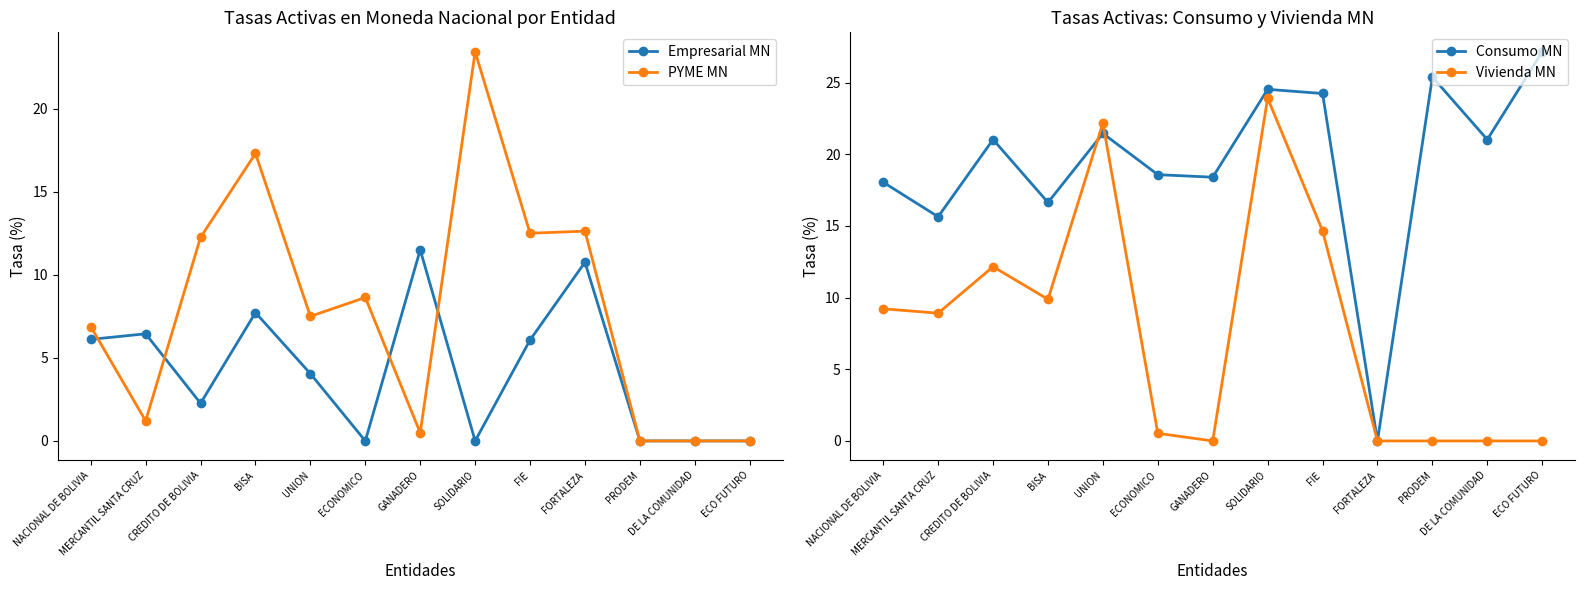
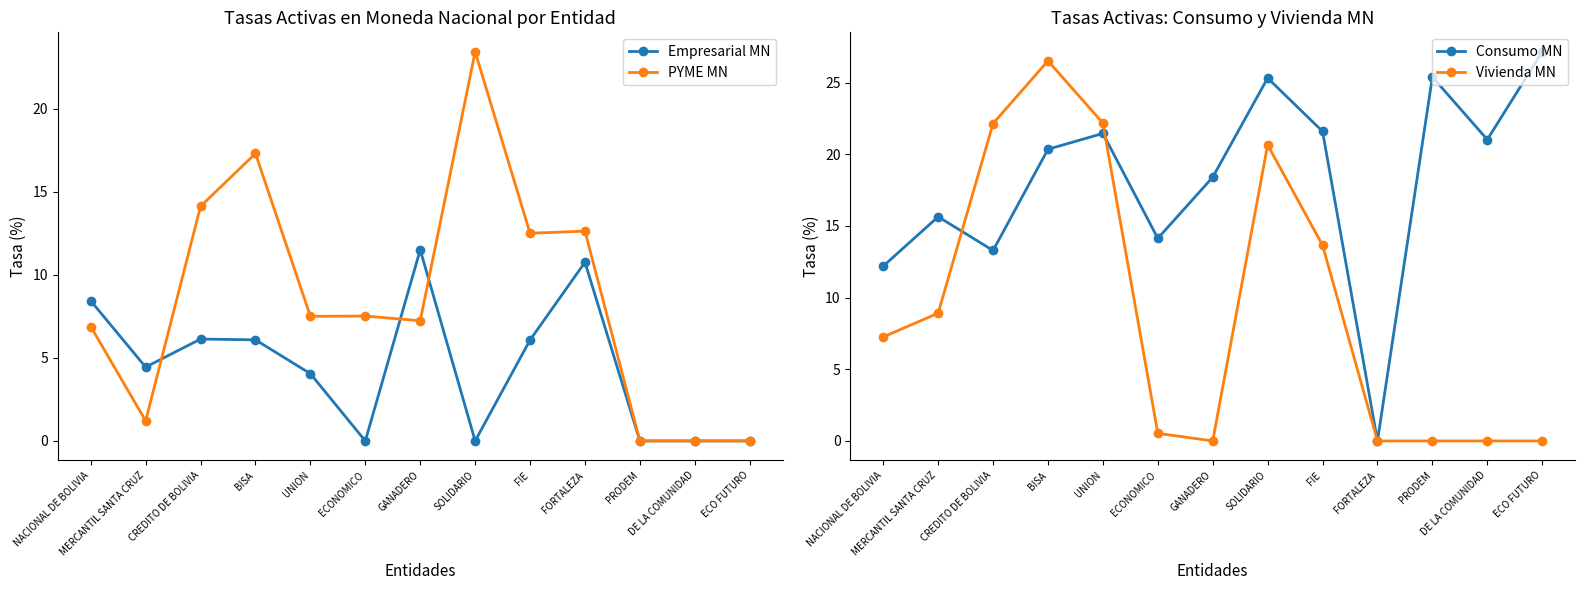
Tasas Activas en Moneda Nacional por Entidad, Empresarial MN, NACIONAL DE BOLIVIA: 6.1 -> 8.4
Tasas Activas en Moneda Nacional por Entidad, Empresarial MN, MERCANTIL SANTA CRUZ: 6.5 -> 4.4
Tasas Activas en Moneda Nacional por Entidad, Empresarial MN, CREDITO DE BOLIVIA: 2.3 -> 6.1
Tasas Activas en Moneda Nacional por Entidad, PYME MN, CREDITO DE BOLIVIA: 12.3 -> 14.1
Tasas Activas en Moneda Nacional por Entidad, Empresarial MN, BISA: 7.7 -> 6.1
Tasas Activas en Moneda Nacional por Entidad, PYME MN, ECONOMICO: 8.6 -> 7.5
Tasas Activas en Moneda Nacional por Entidad, PYME MN, GANADERO: 0.5 -> 7.2
Tasas Activas: Consumo y Vivienda MN, Consumo MN, NACIONAL DE BOLIVIA: 18.1 -> 12.2
Tasas Activas: Consumo y Vivienda MN, Vivienda MN, NACIONAL DE BOLIVIA: 9.2 -> 7.3
Tasas Activas: Consumo y Vivienda MN, Consumo MN, CREDITO DE BOLIVIA: 21.0 -> 13.3
Tasas Activas: Consumo y Vivienda MN, Vivienda MN, CREDITO DE BOLIVIA: 12.2 -> 22.1
Tasas Activas: Consumo y Vivienda MN, Consumo MN, BISA: 16.6 -> 20.4
Tasas Activas: Consumo y Vivienda MN, Vivienda MN, BISA: 9.9 -> 26.5
Tasas Activas: Consumo y Vivienda MN, Consumo MN, ECONOMICO: 18.6 -> 14.1
Tasas Activas: Consumo y Vivienda MN, Consumo MN, SOLIDARIO: 24.5 -> 25.3
Tasas Activas: Consumo y Vivienda MN, Vivienda MN, SOLIDARIO: 23.9 -> 20.7
Tasas Activas: Consumo y Vivienda MN, Consumo MN, FIE: 24.2 -> 21.6
Tasas Activas: Consumo y Vivienda MN, Vivienda MN, FIE: 14.7 -> 13.7
